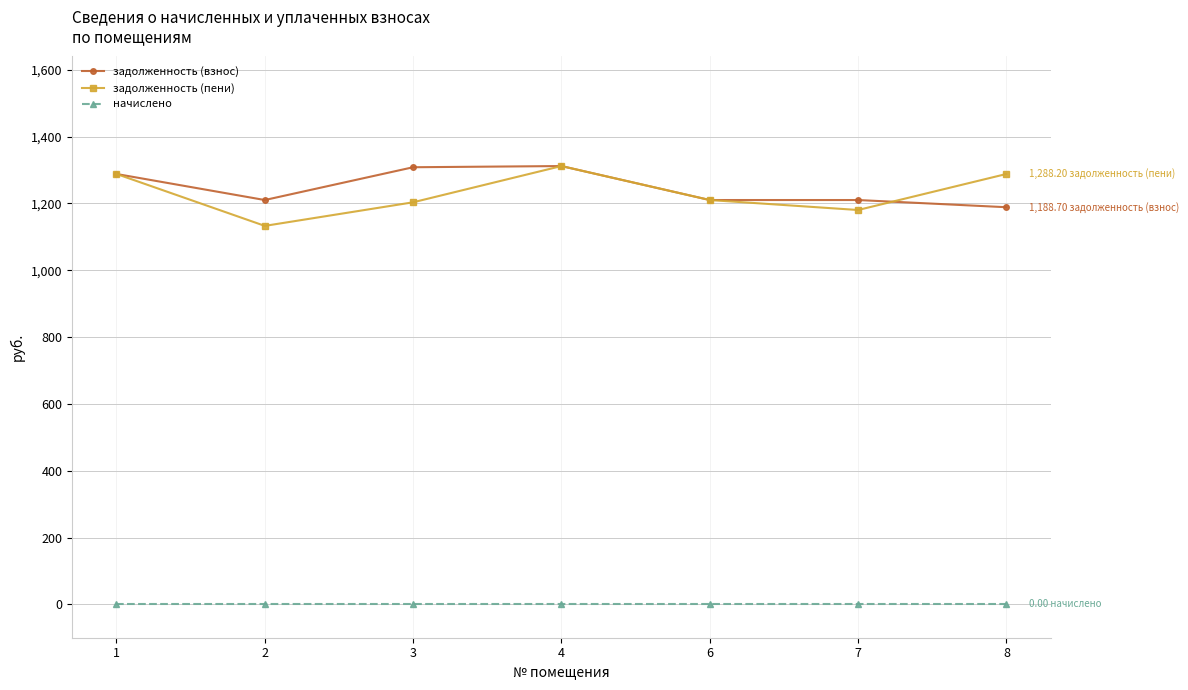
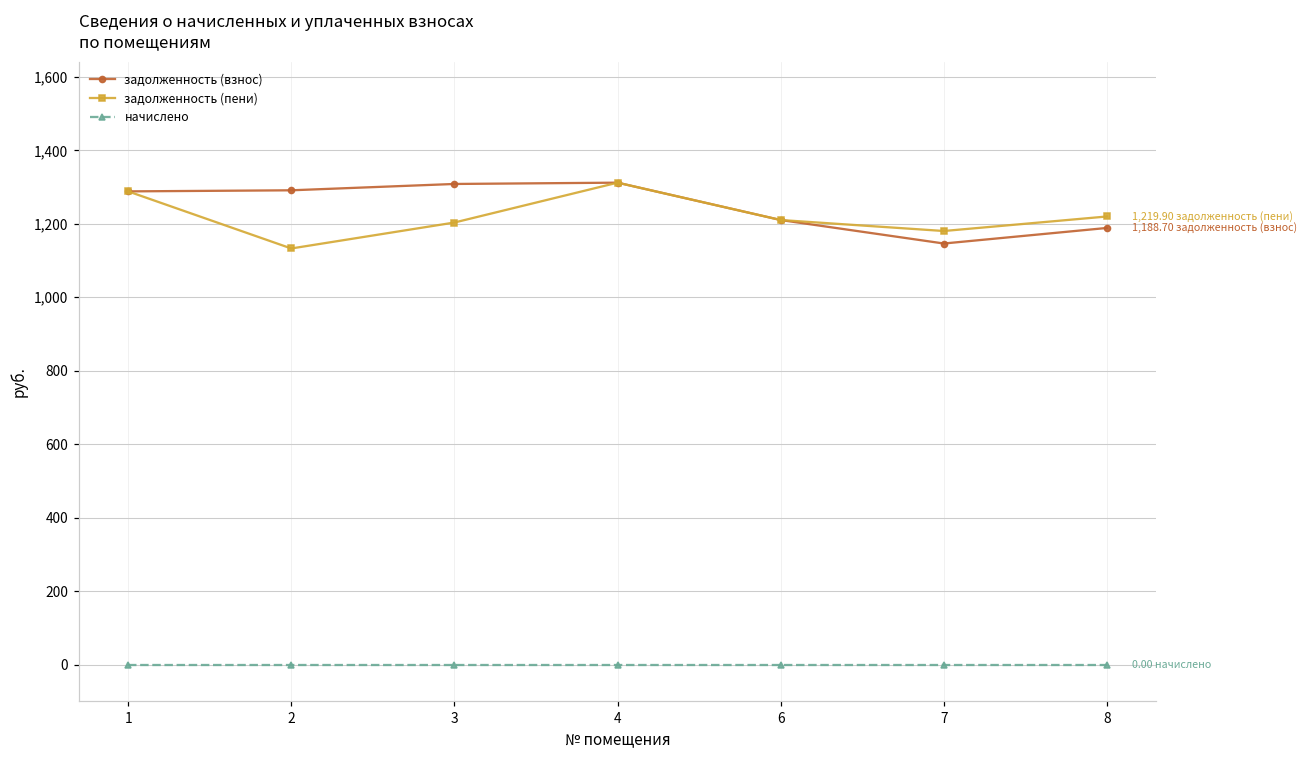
задолженность (взнос), 2: 1,210 -> 1,290
задолженность (взнос), 7: 1,210 -> 1,150
задолженность (пени), 8: 1,288.20 -> 1,219.90
